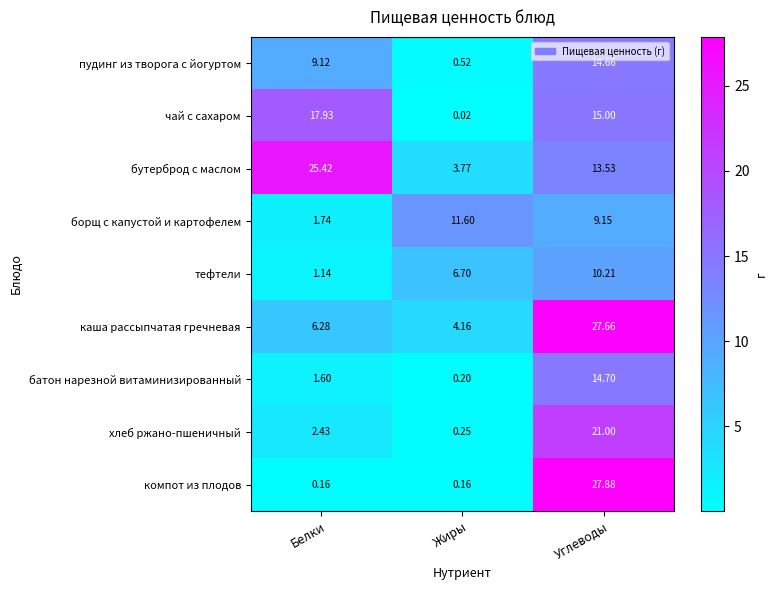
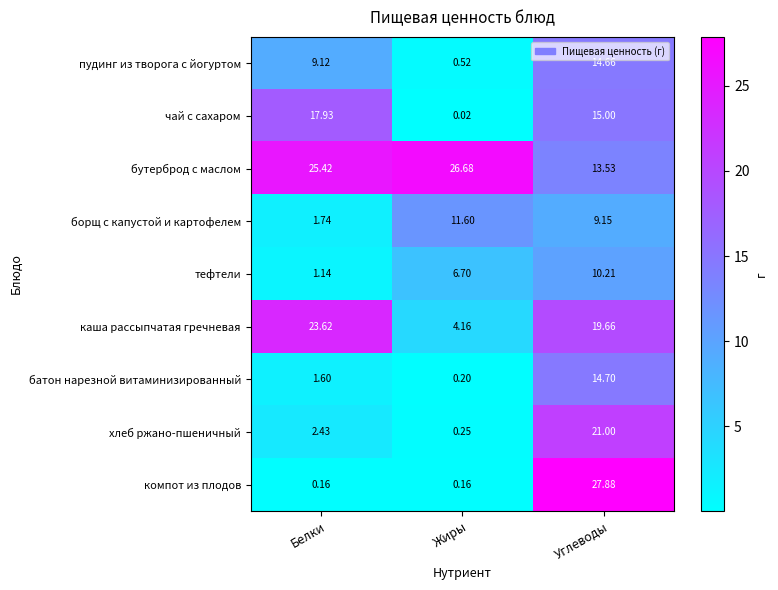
бутерброд с маслом, Жиры: 3.77 -> 26.68
каша рассыпчатая гречневая, Белки: 6.28 -> 23.62
каша рассыпчатая гречневая, Углеводы: 27.66 -> 19.66
